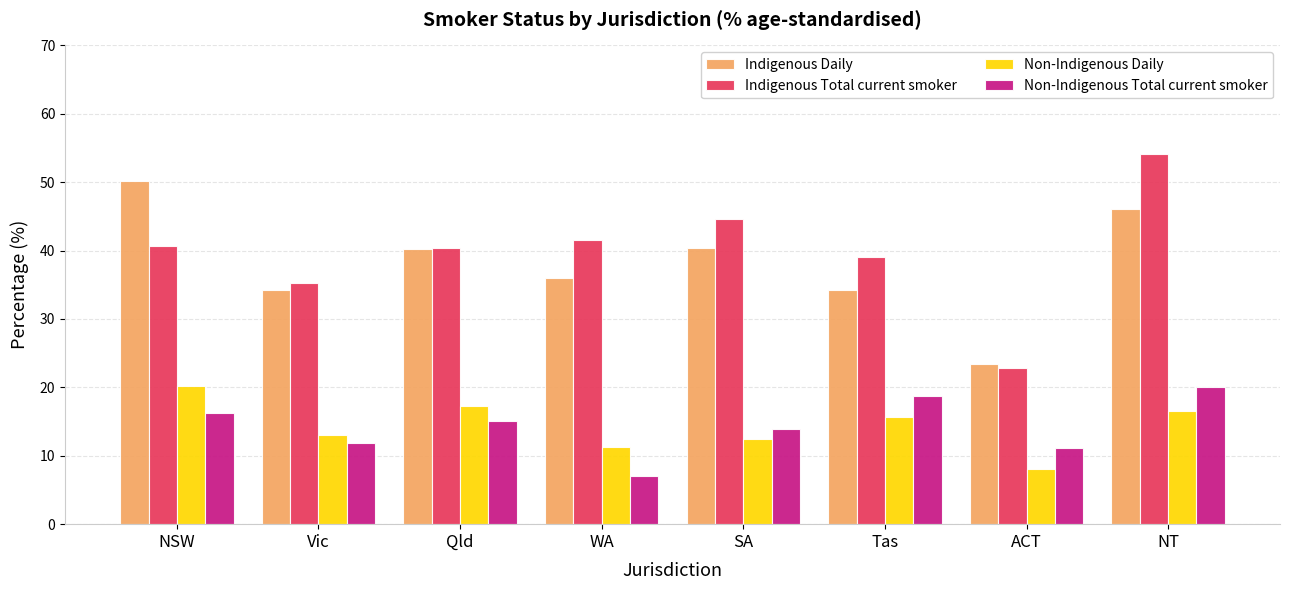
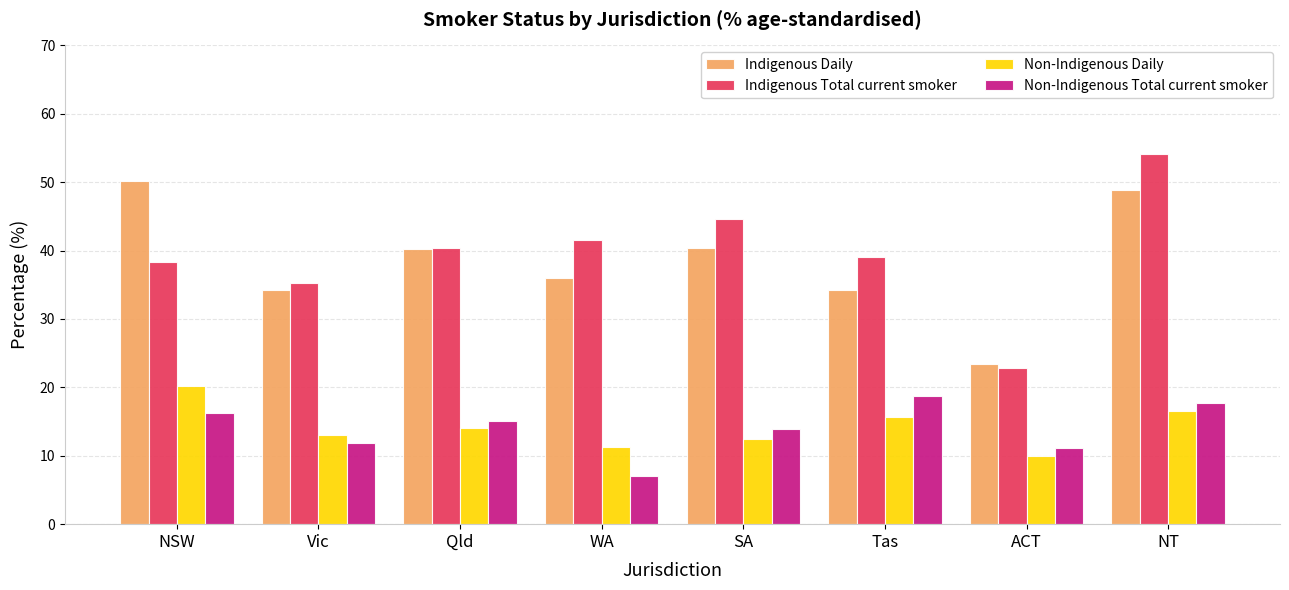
Indigenous Total current smoker, NSW: 41 -> 38
Non-Indigenous Daily, Qld: 17 -> 14
Non-Indigenous Daily, ACT: 8 -> 10
Indigenous Daily, NT: 46 -> 49
Non-Indigenous Total current smoker, NT: 20 -> 18
